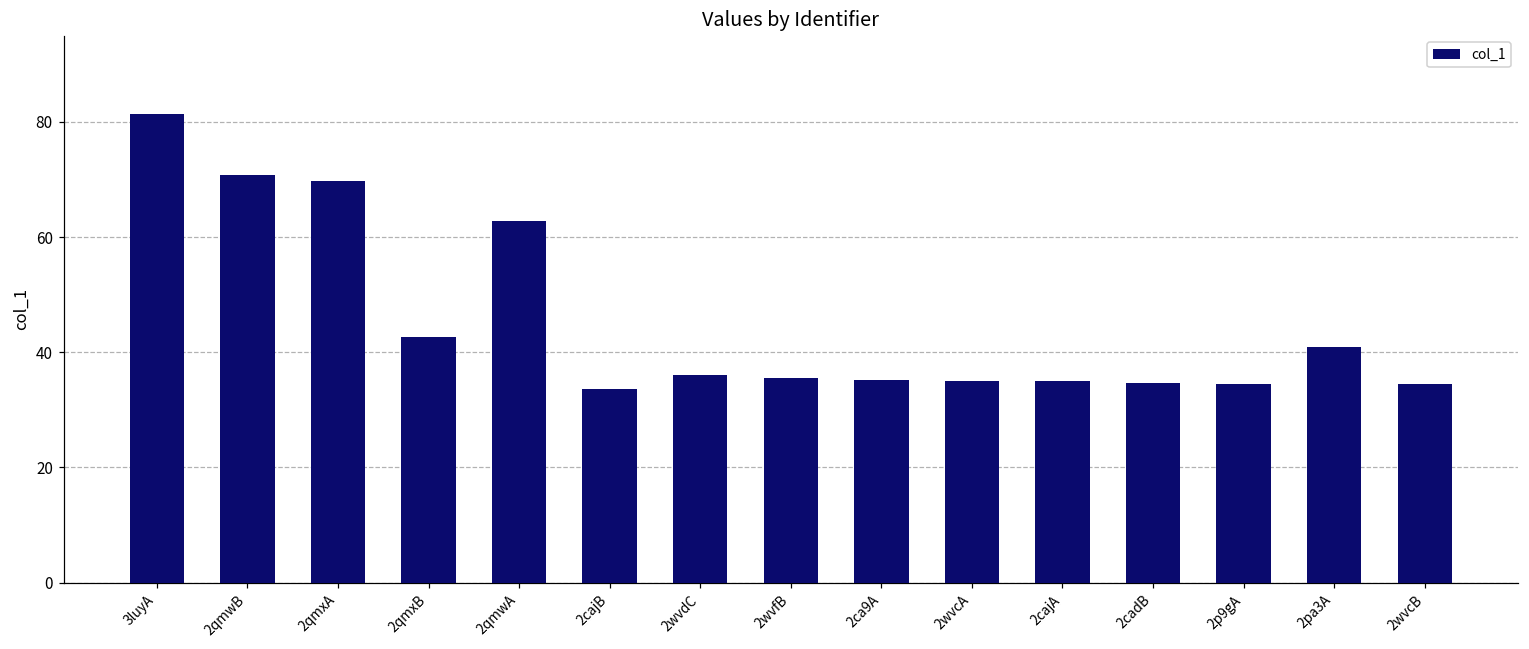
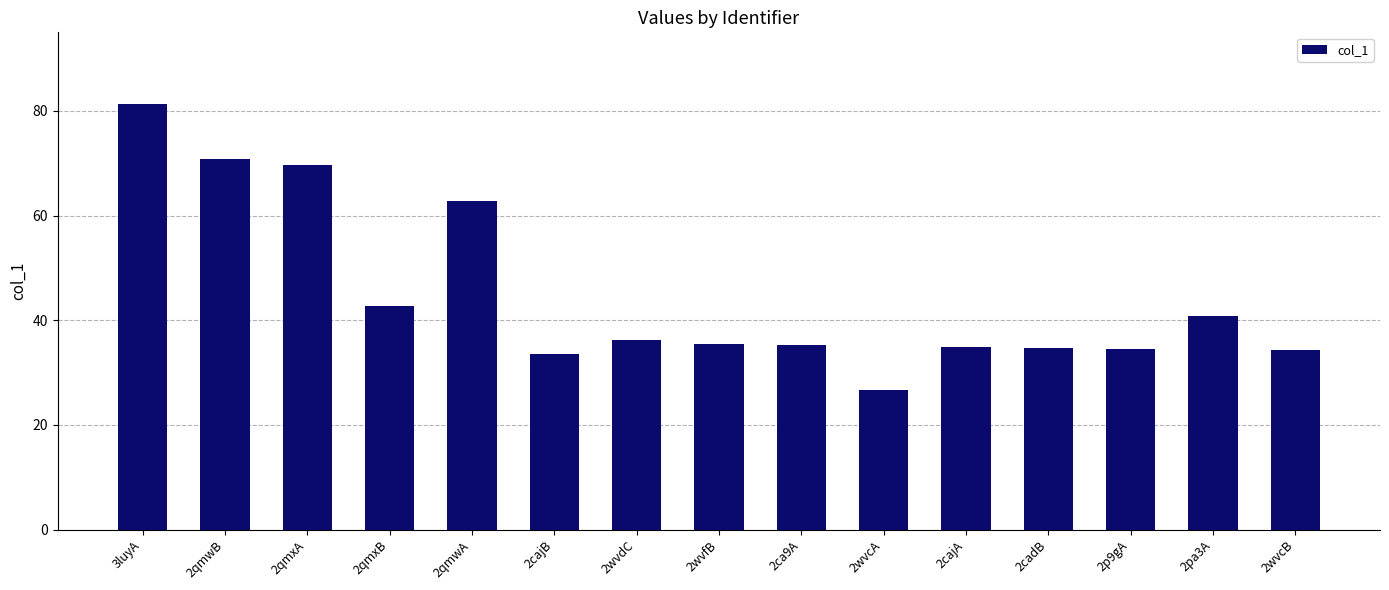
2wvcA: 35 -> 27
